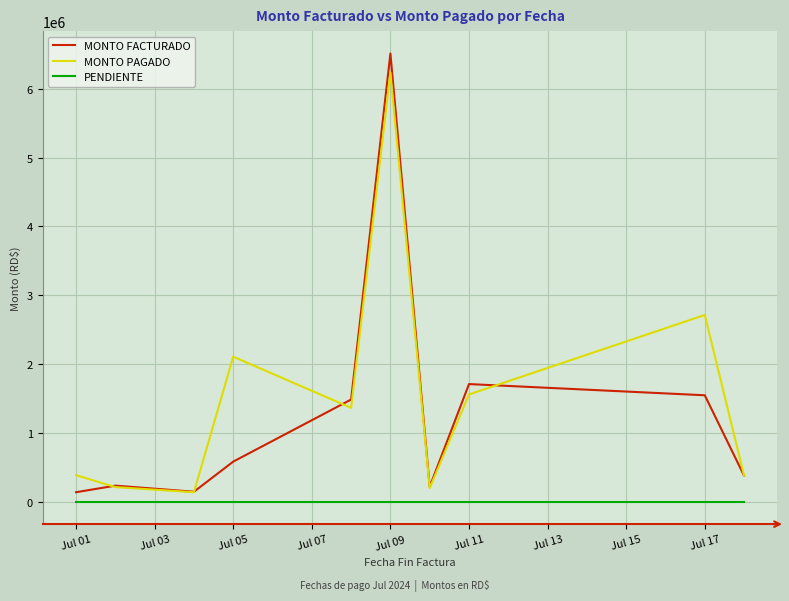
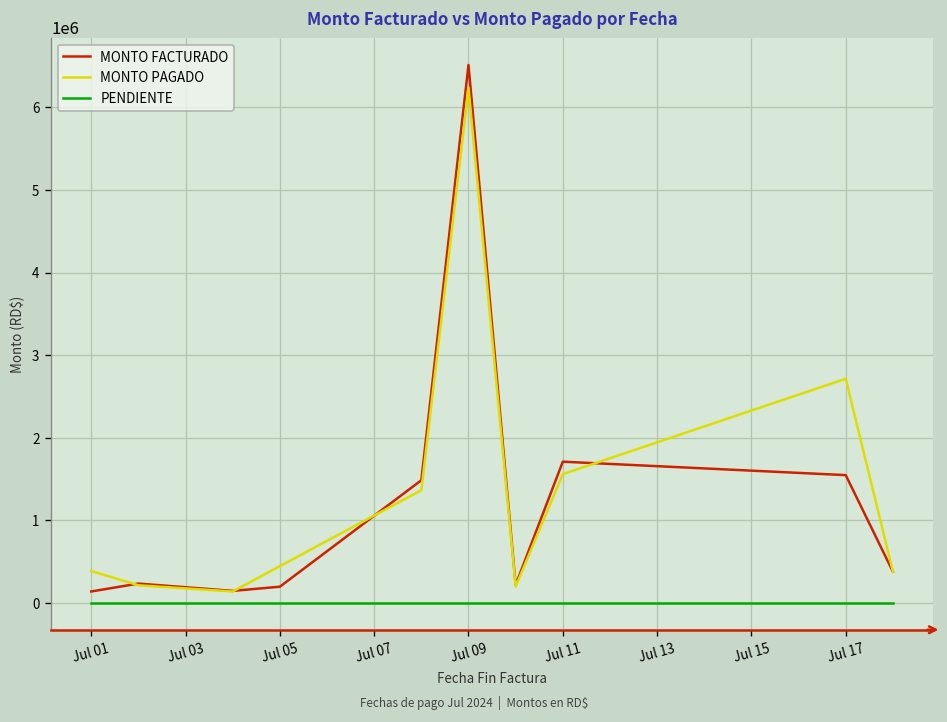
MONTO FACTURADO, Jul 05: 600000 -> 200000
MONTO PAGADO, Jul 05: 2100000 -> 400000
